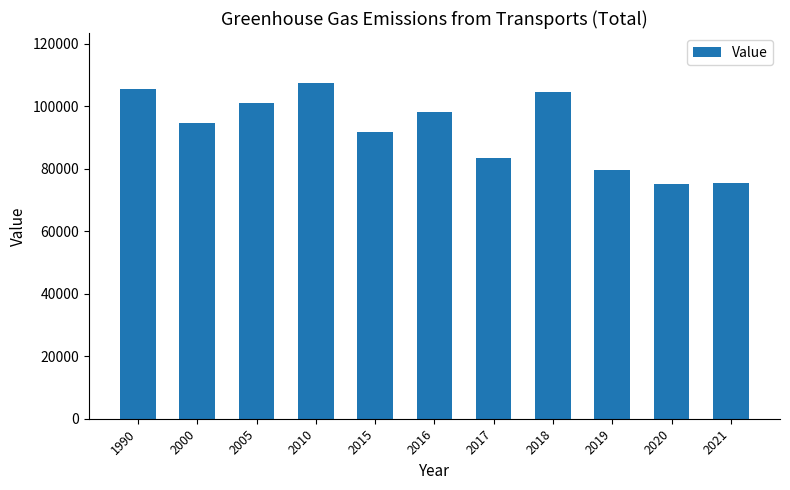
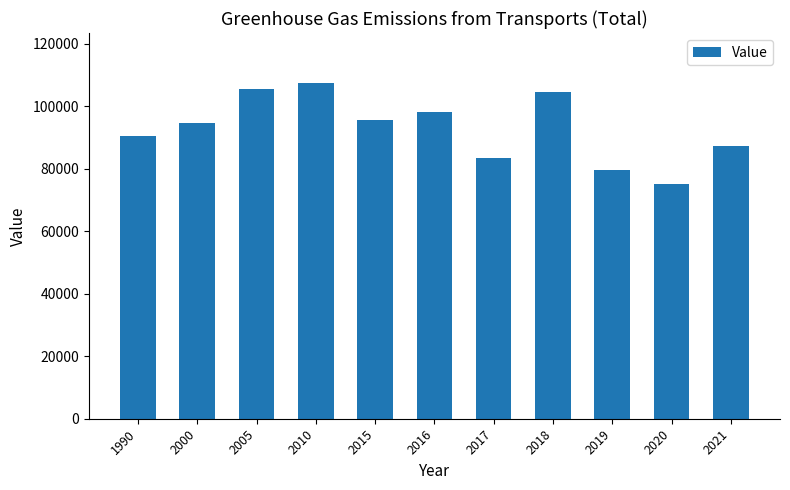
1990: 105000 -> 91000
2005: 101000 -> 106000
2015: 92000 -> 96000
2021: 75000 -> 87000
